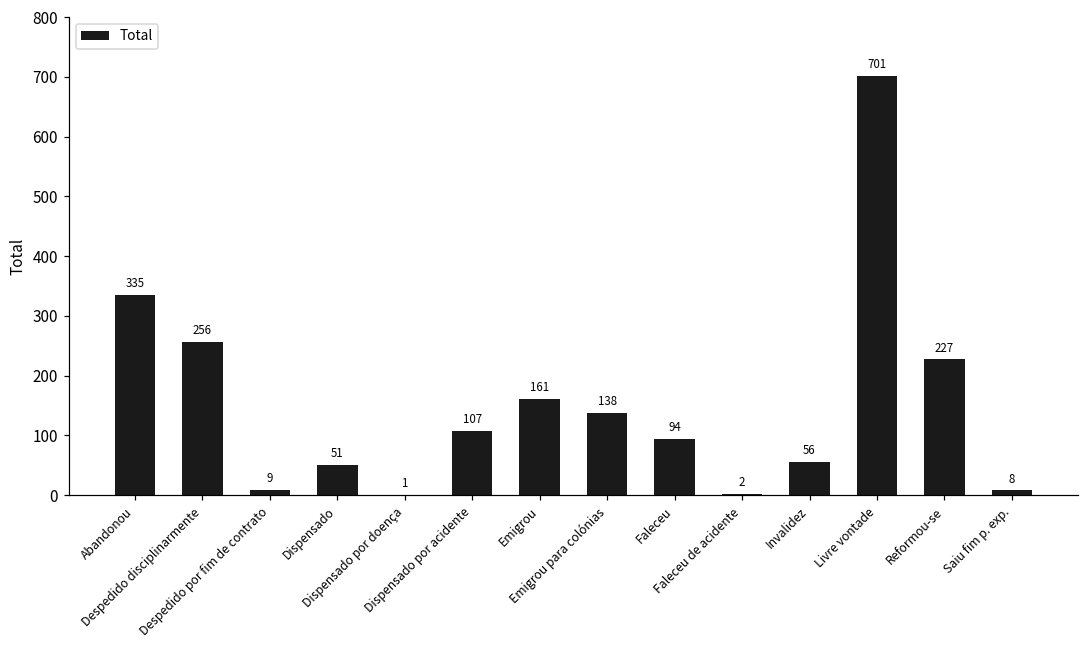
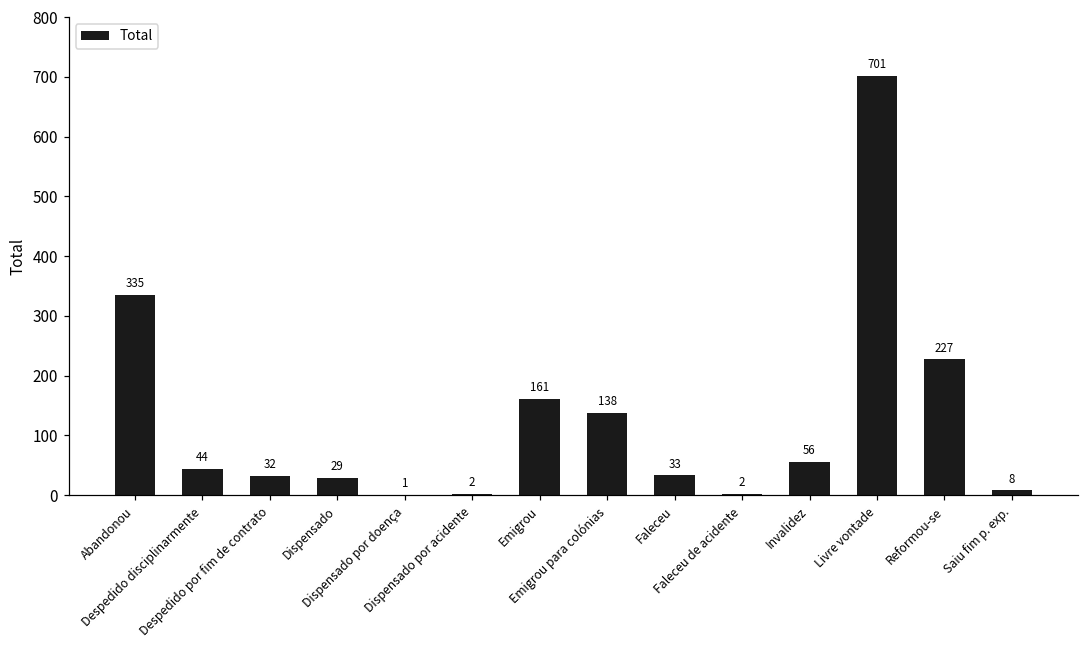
Despedido disciplinarmente: 256 -> 44
Despedido por fim de contrato: 9 -> 32
Dispensado: 51 -> 29
Dispensado por acidente: 107 -> 2
Faleceu: 94 -> 33
